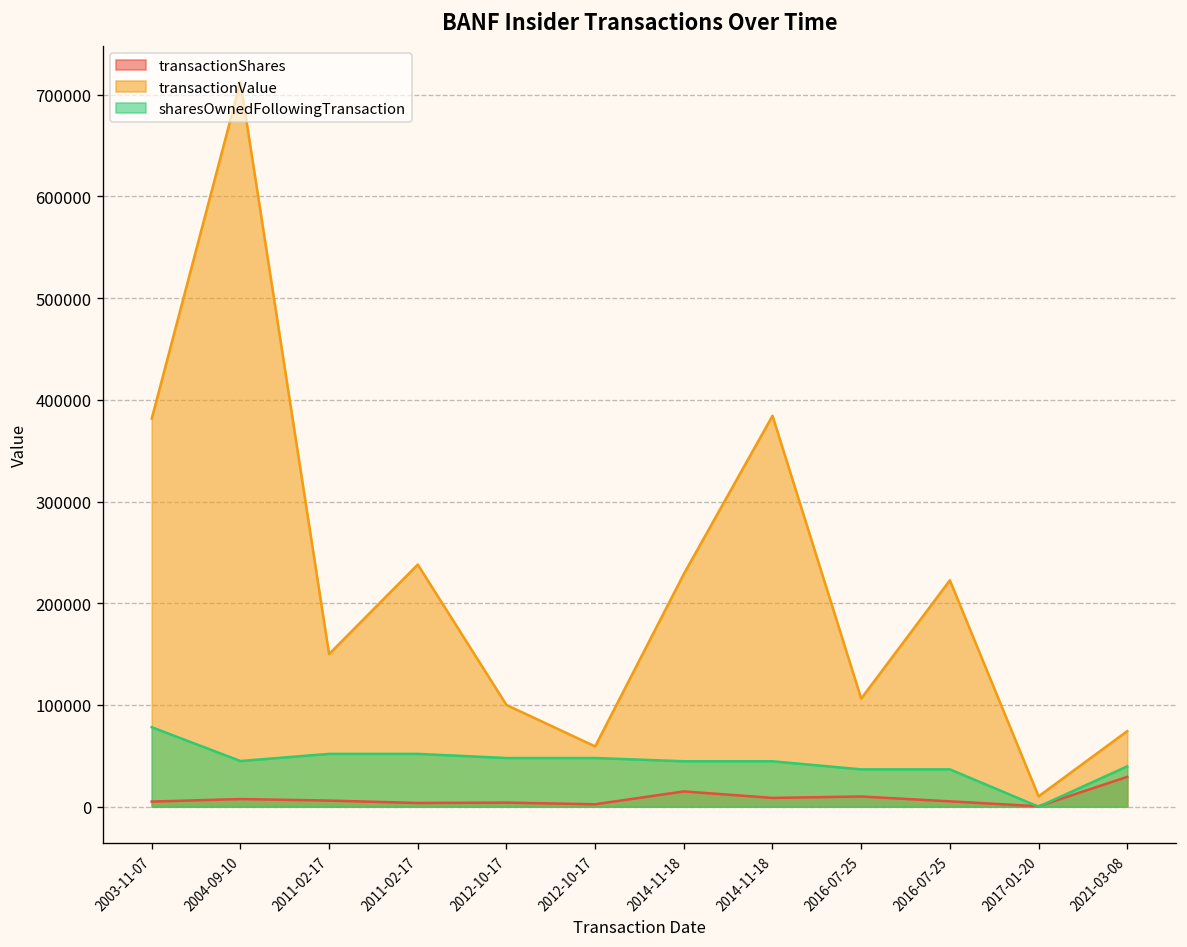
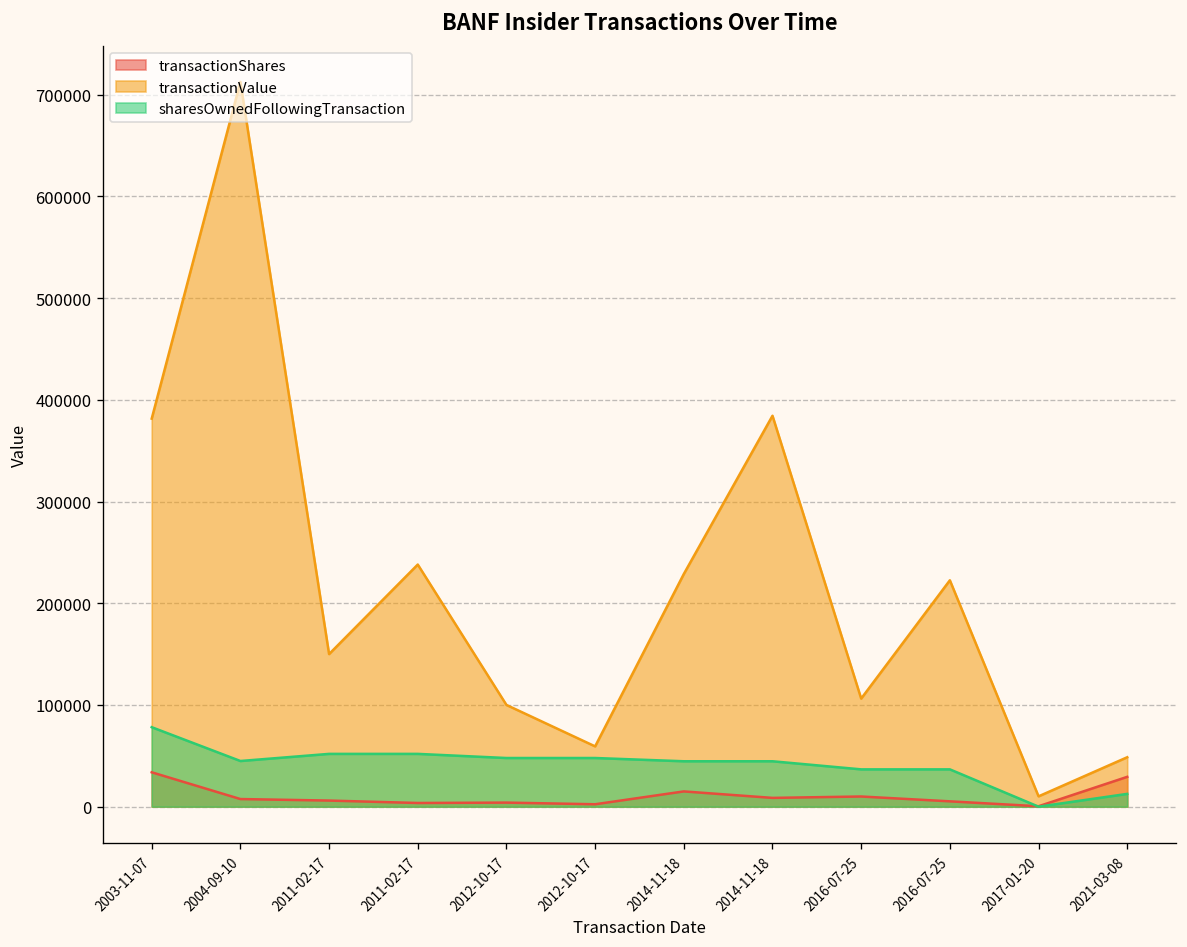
transactionShares, 2003-11-07: 10000 -> 30000
transactionValue, 2021-03-08: 70000 -> 50000
sharesOwnedFollowingTransaction, 2021-03-08: 40000 -> 10000
